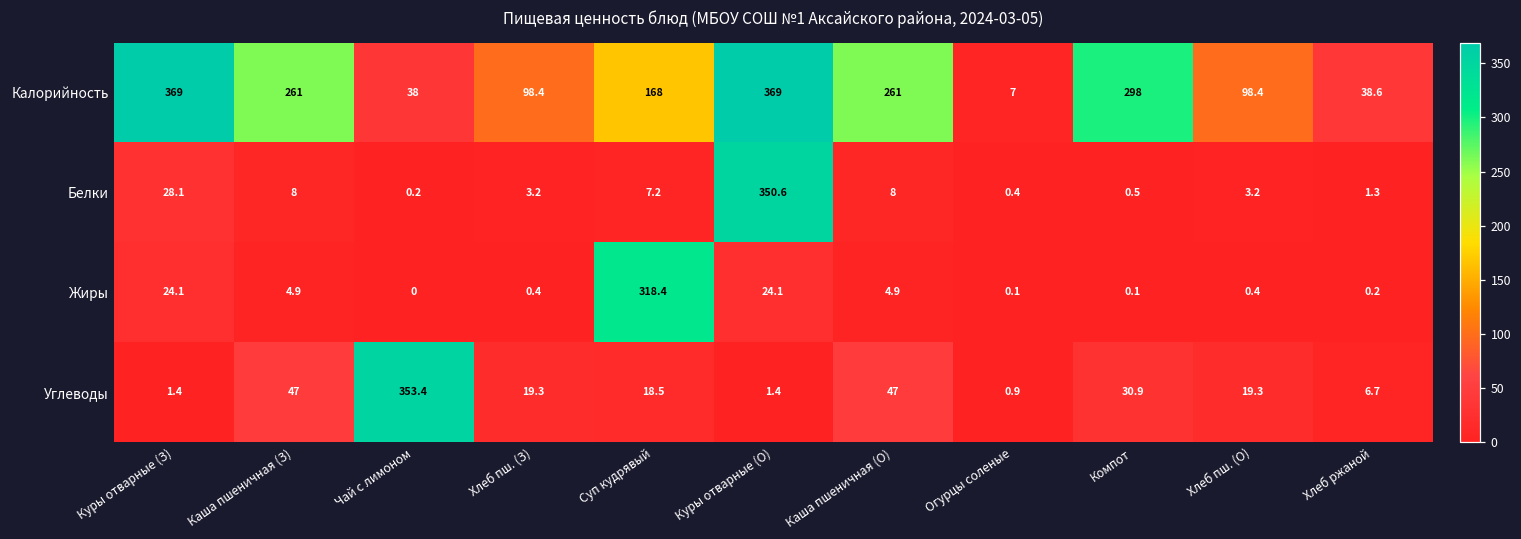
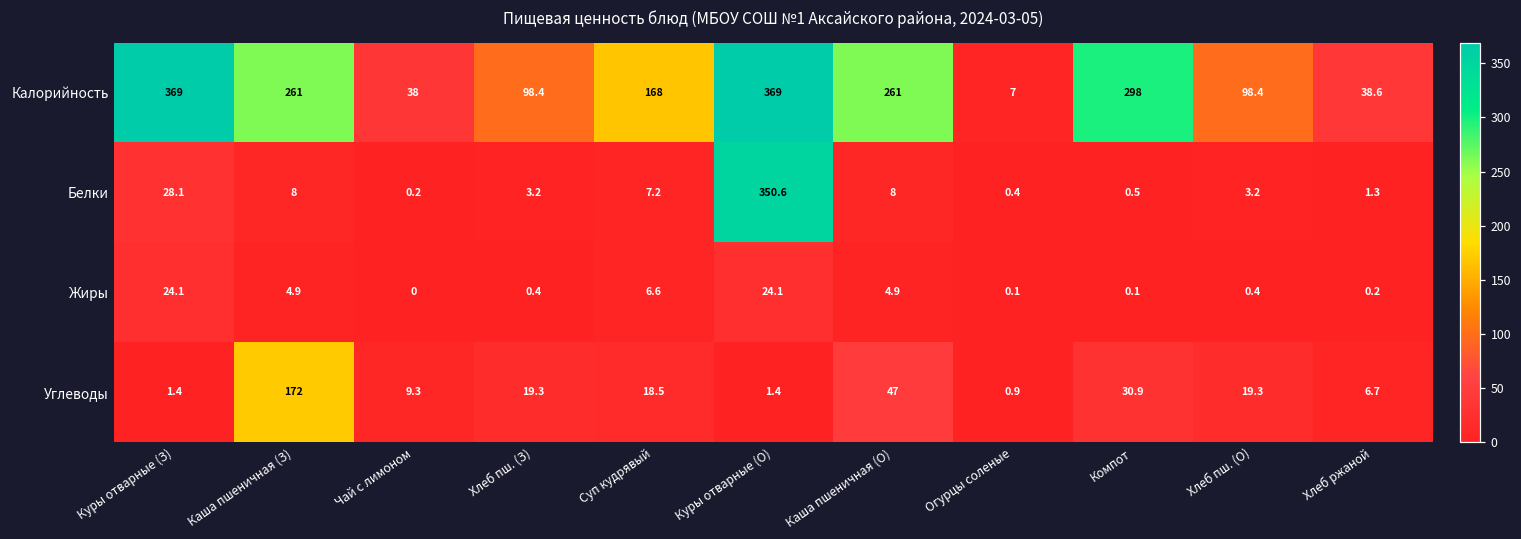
Жиры, Суп кудрявый: 318.4 -> 6.6
Углеводы, Каша пшеничная (З): 47 -> 172
Углеводы, Чай с лимоном: 353.4 -> 9.3
